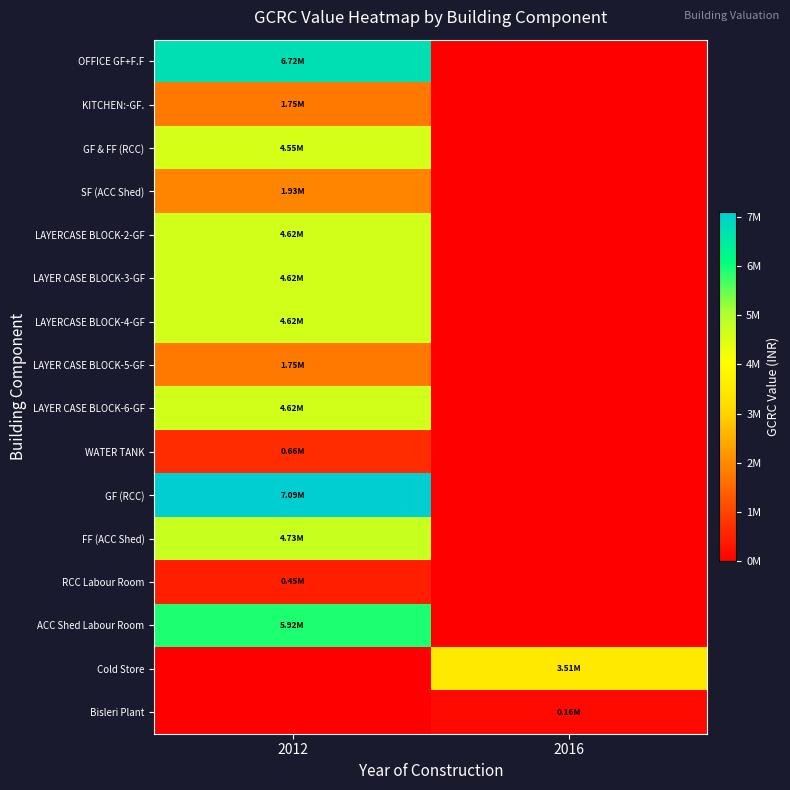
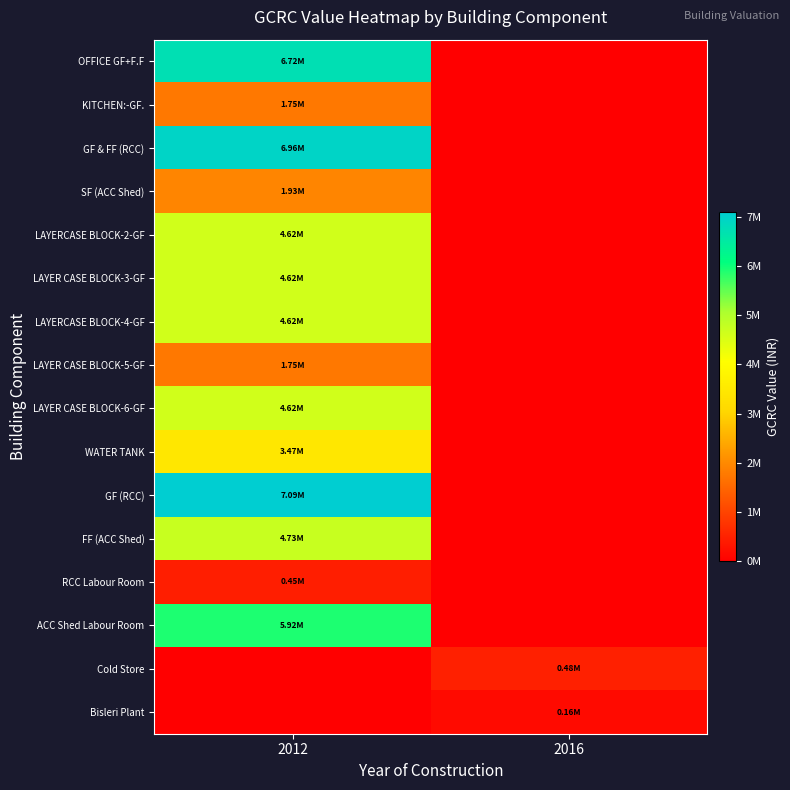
GF & FF (RCC), 2012: 4.55M -> 6.96M
WATER TANK, 2012: 0.66M -> 3.47M
Cold Store, 2016: 3.51M -> 0.48M
